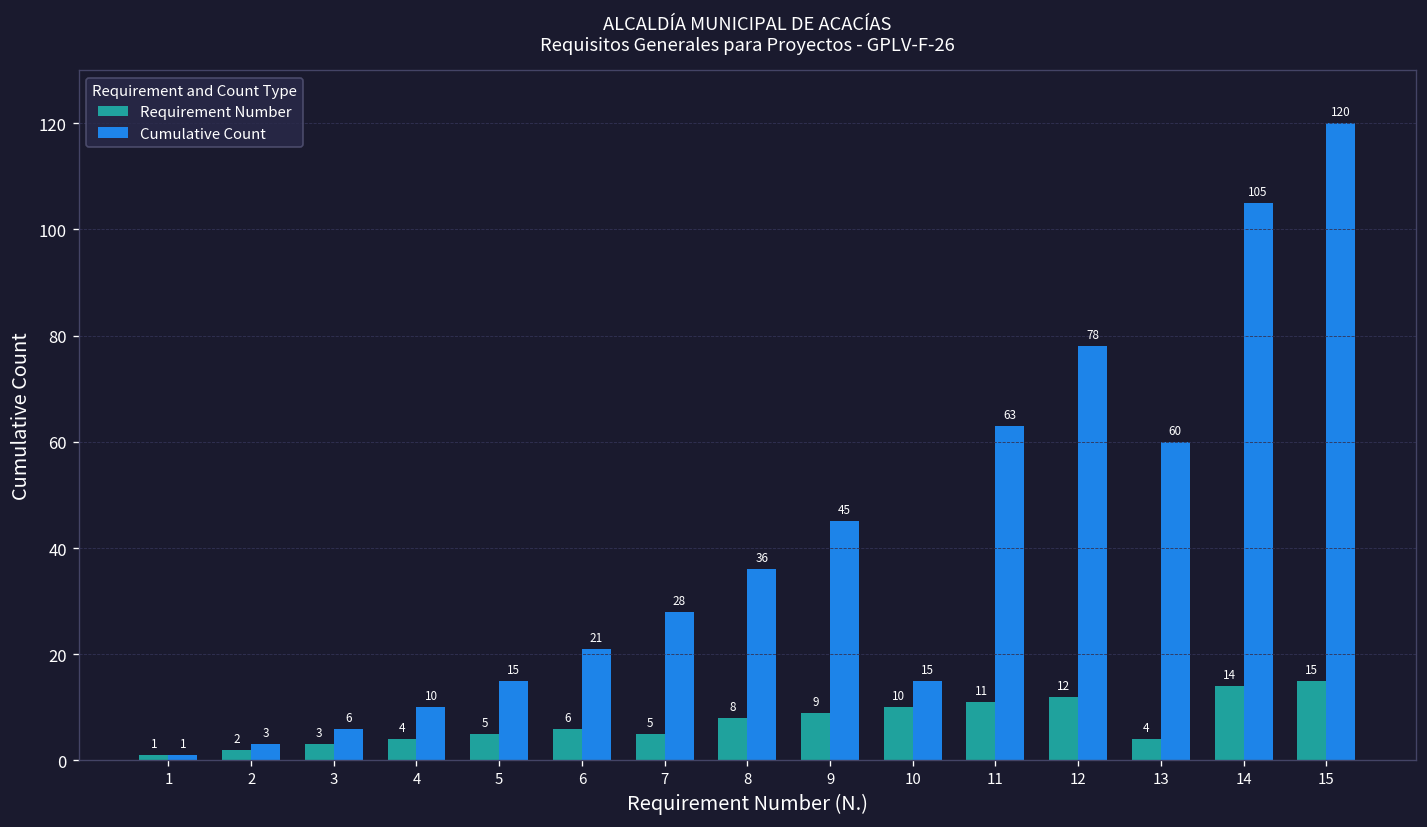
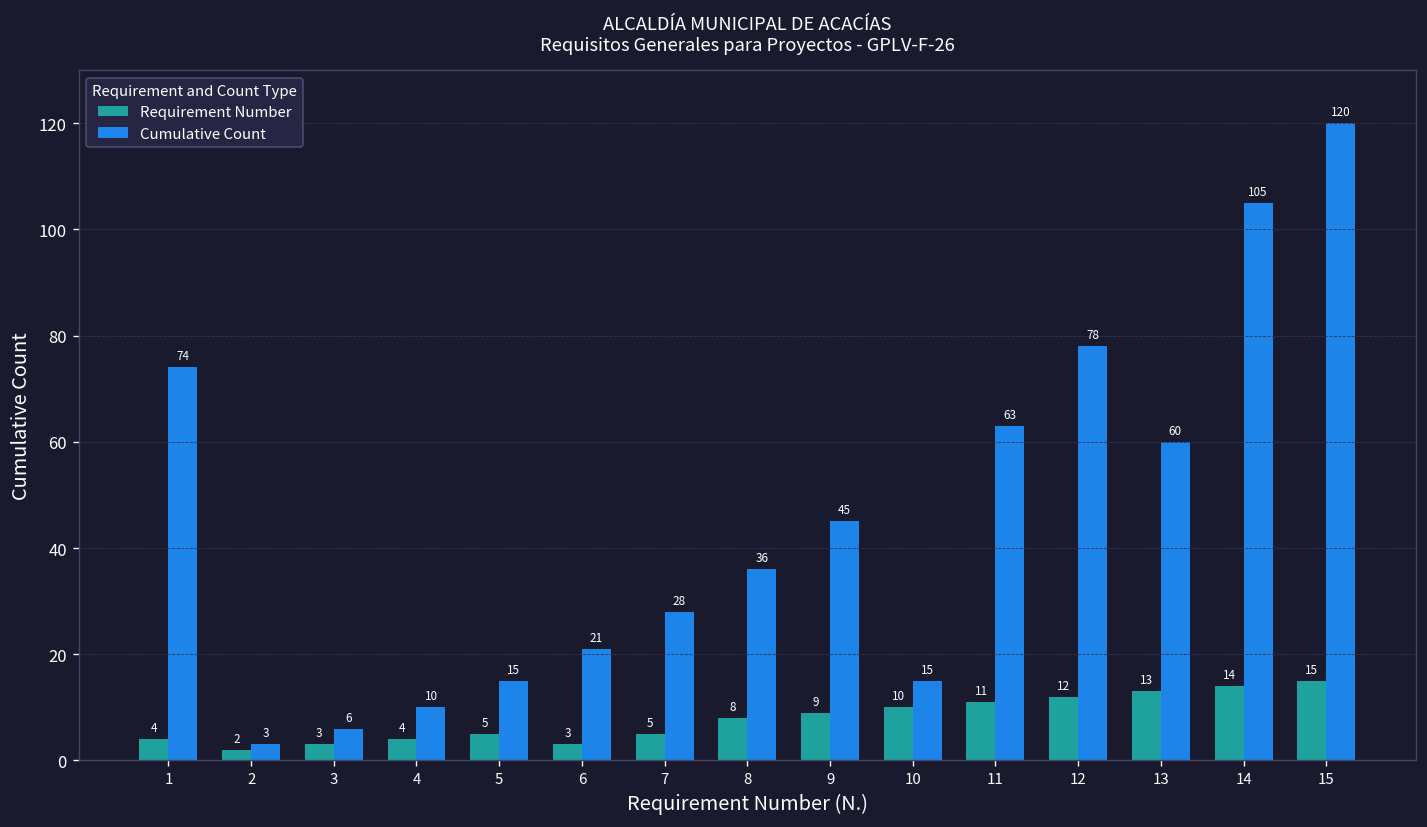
Requirement Number, 1: 1 -> 4
Cumulative Count, 1: 1 -> 74
Requirement Number, 6: 6 -> 3
Requirement Number, 13: 4 -> 13
